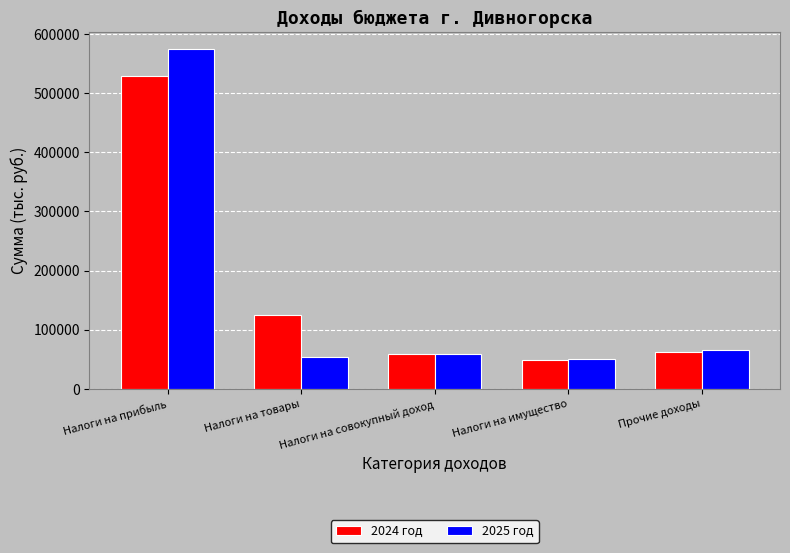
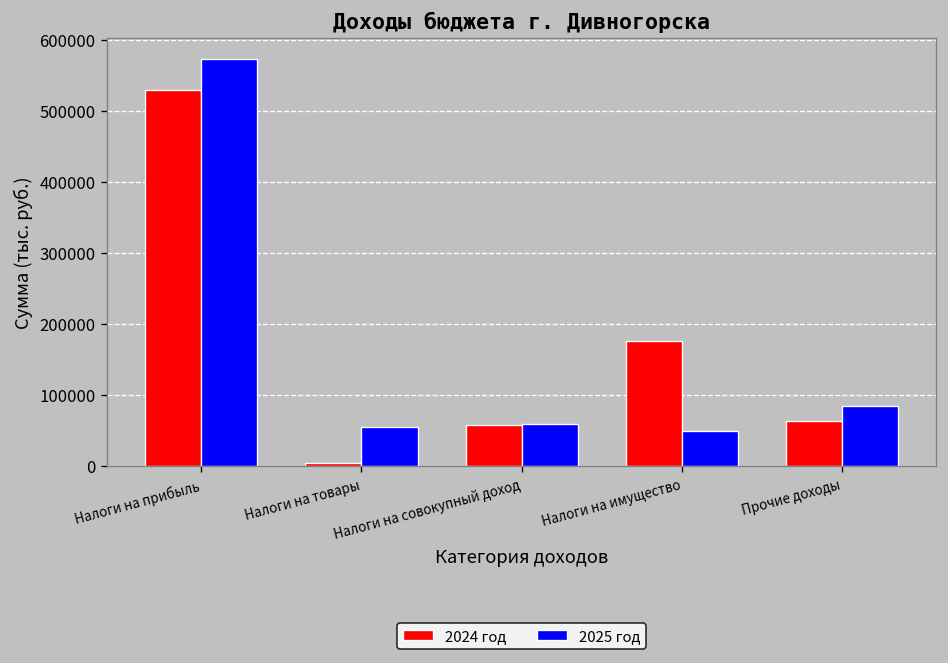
2024 год, Налоги на товары: 130000 -> 0
2024 год, Налоги на имущество: 50000 -> 180000
2025 год, Прочие доходы: 70000 -> 80000
